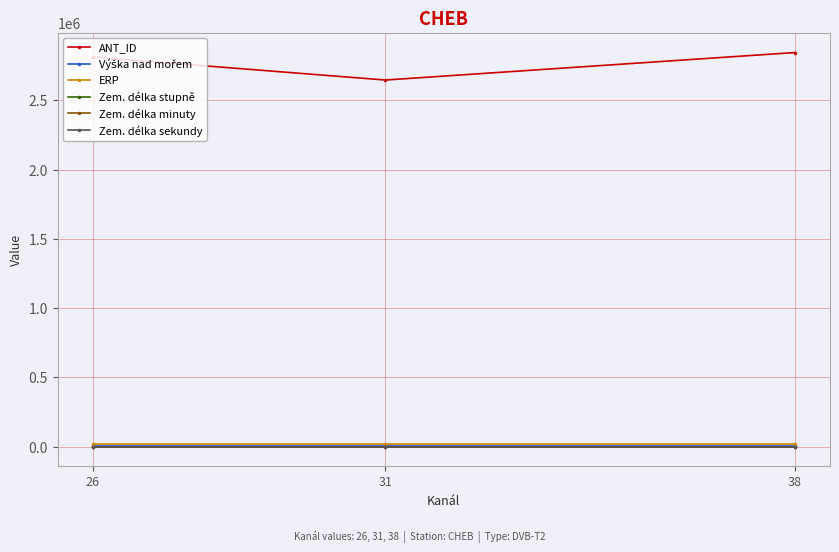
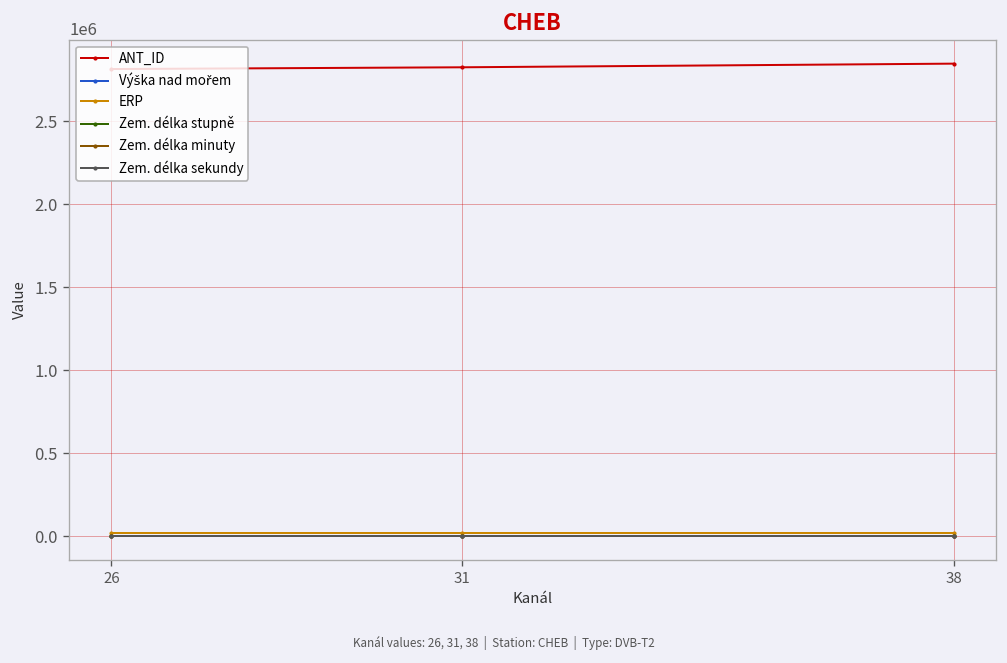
ANT_ID, 31: 2650000 -> 2820000
